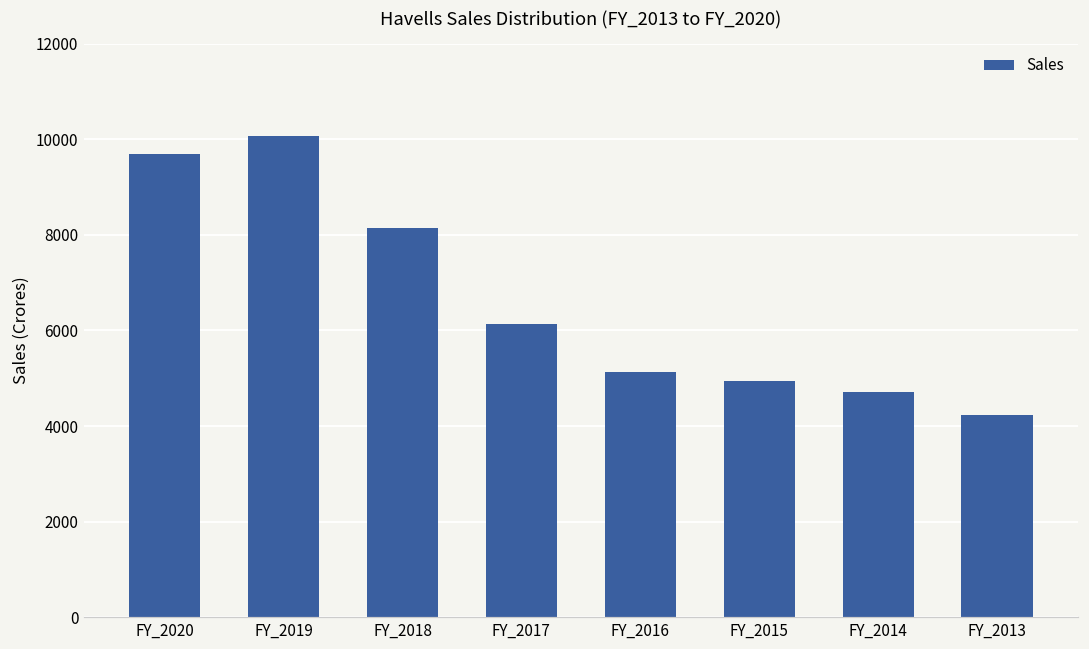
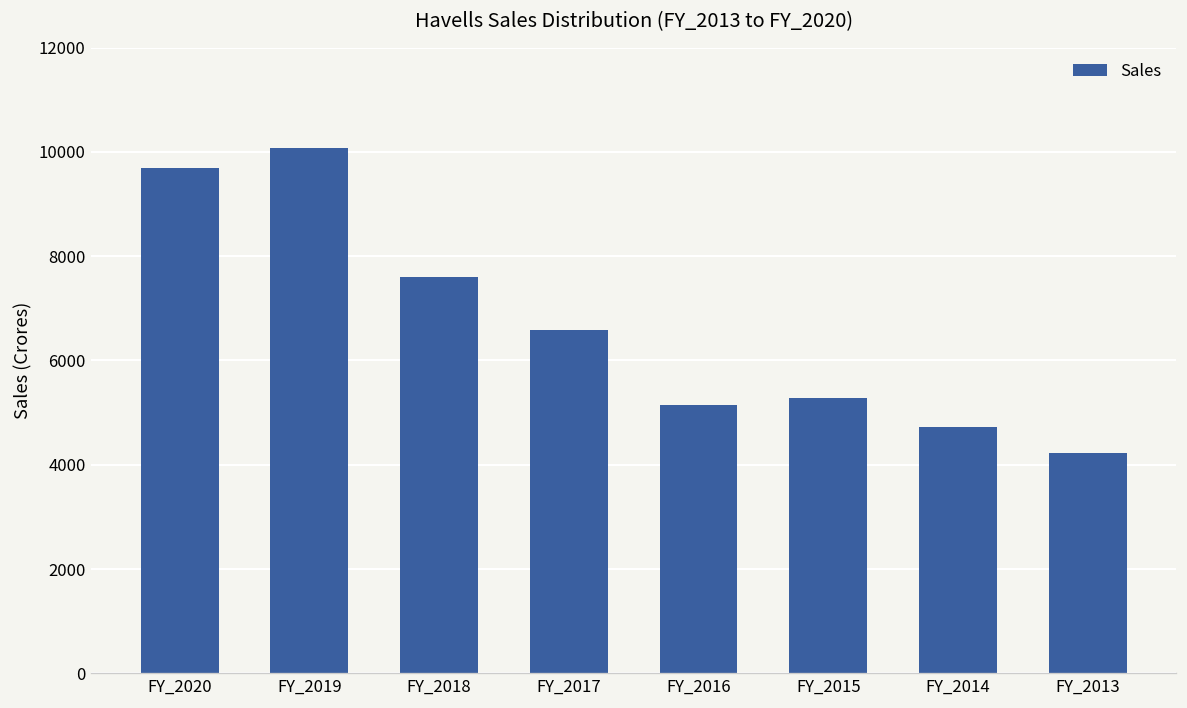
FY_2018: 8100 -> 7600
FY_2017: 6100 -> 6600
FY_2015: 4900 -> 5300
